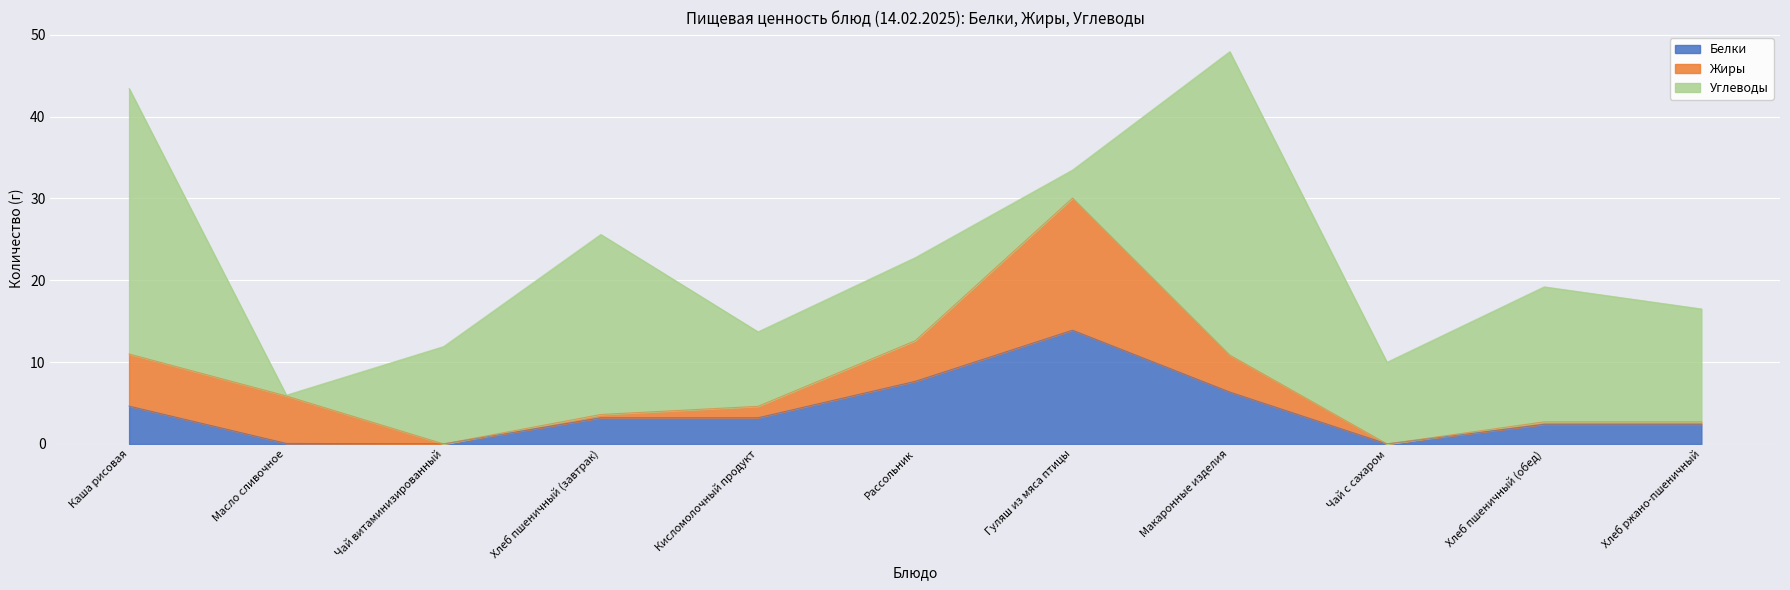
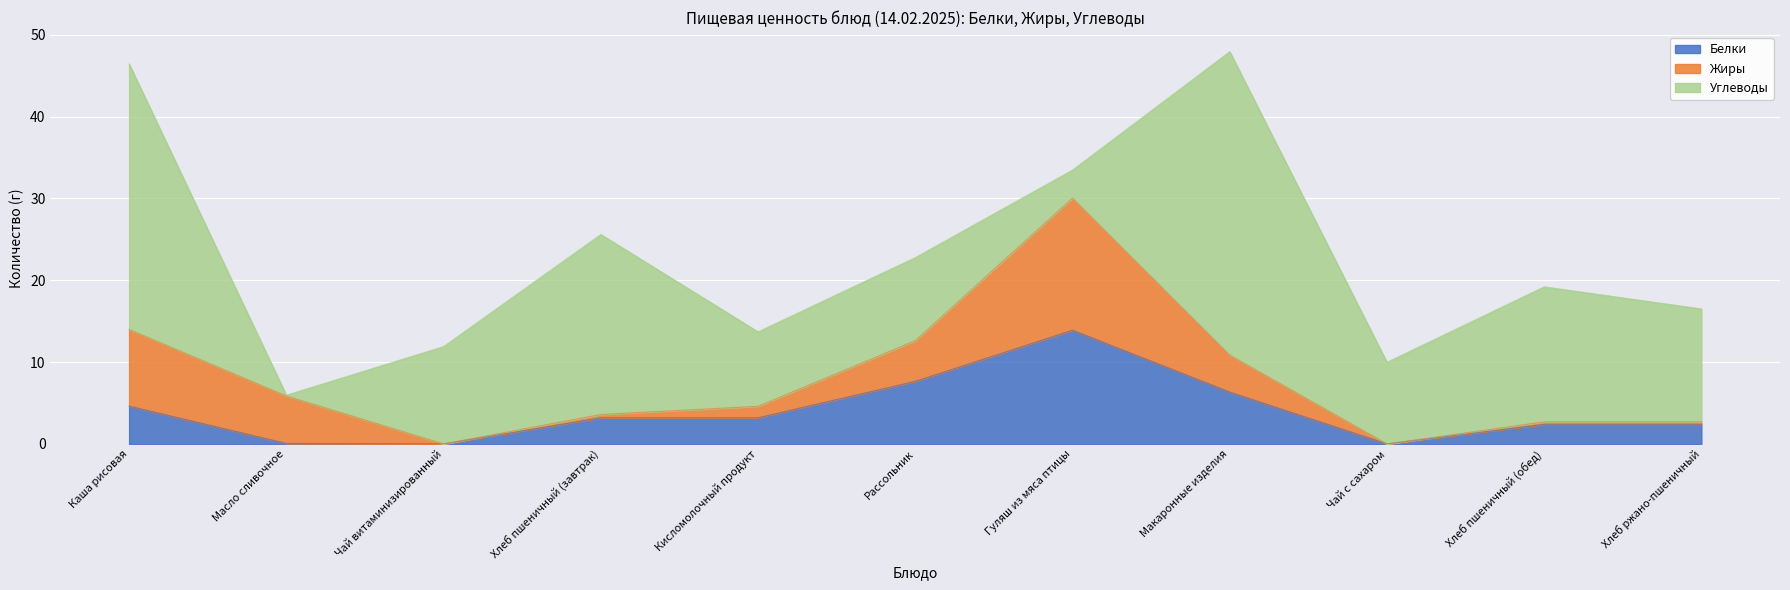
Жиры, Каша рисовая: 6 -> 9
